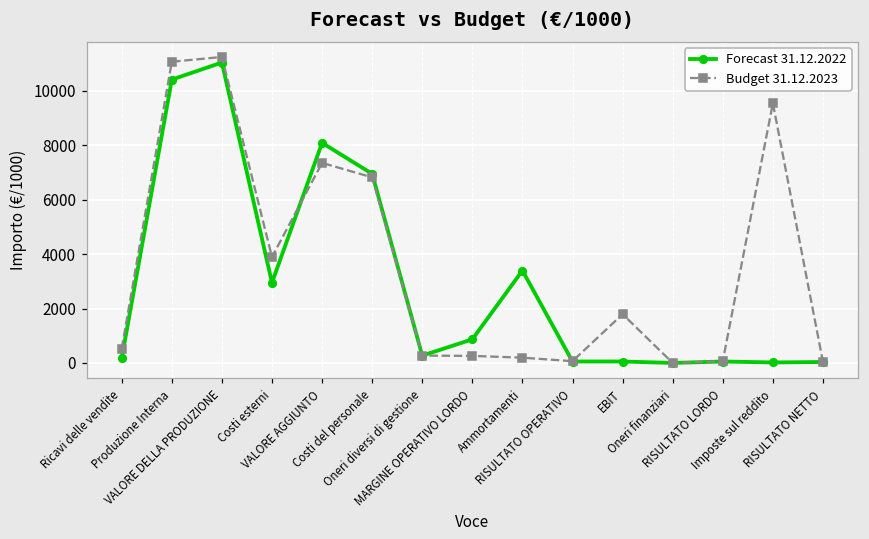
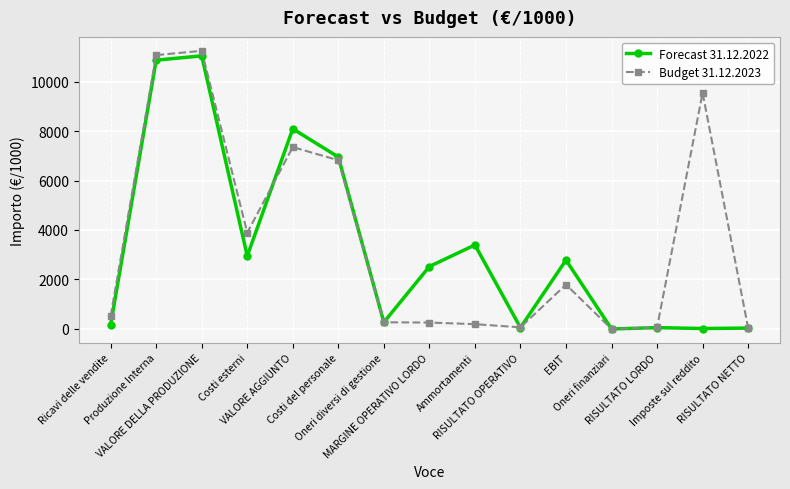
Forecast 31.12.2022, Produzione Interna: 10400 -> 10900
Forecast 31.12.2022, MARGINE OPERATIVO LORDO: 900 -> 2500
Forecast 31.12.2022, EBIT: 100 -> 2800
